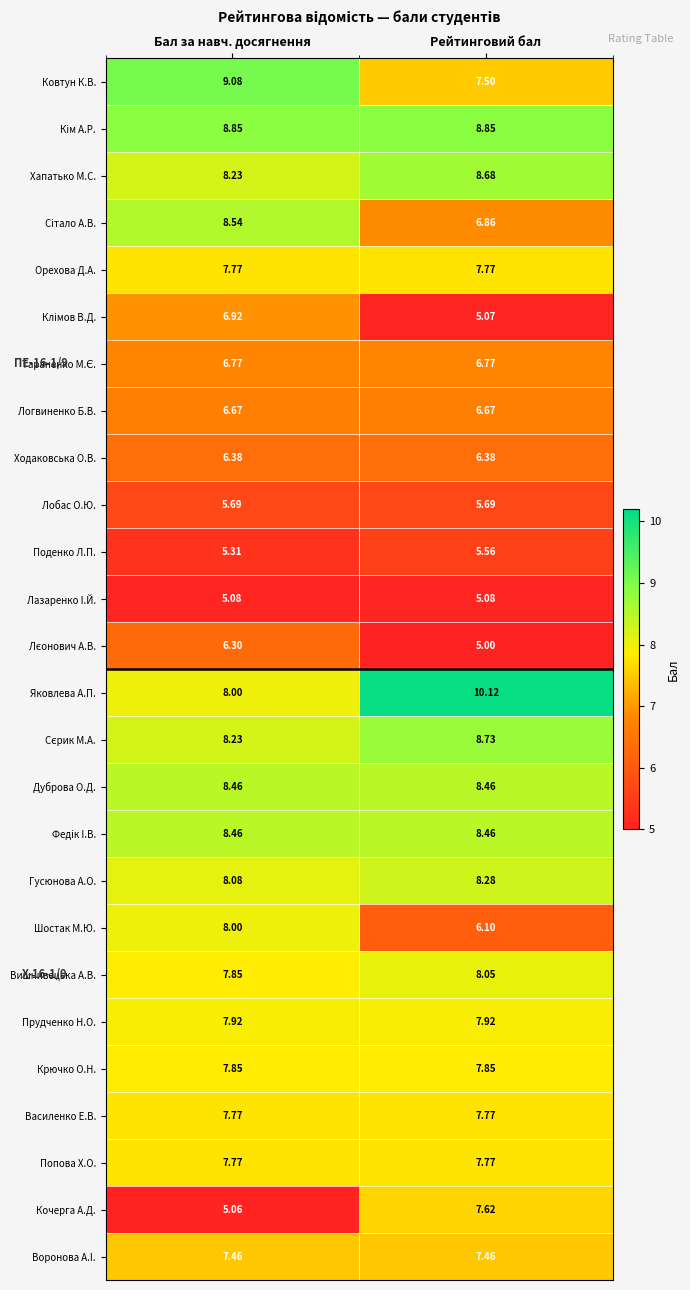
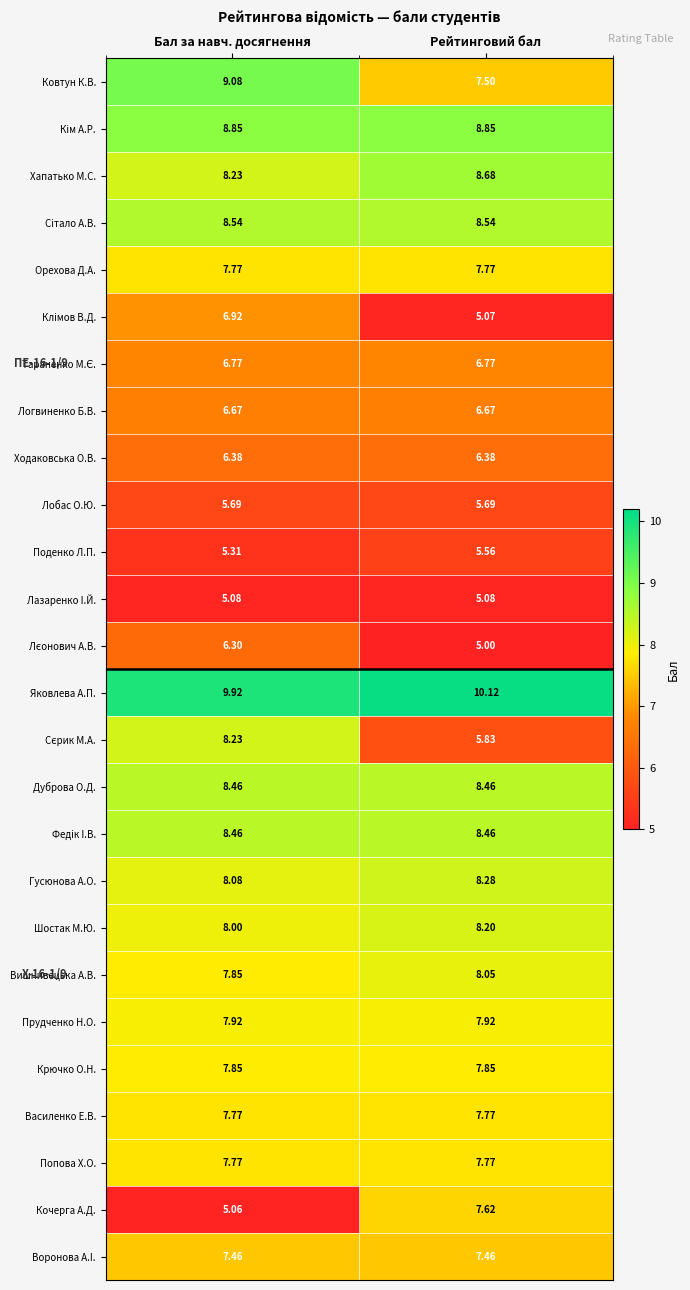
Сітало А.В., Рейтинговий бал: 6.86 -> 8.54
Яковлева А.П., Бал за навч. досягнення: 8.00 -> 9.92
Сєрик М.А., Рейтинговий бал: 8.73 -> 5.83
Шостак М.Ю., Рейтинговий бал: 6.10 -> 8.20
